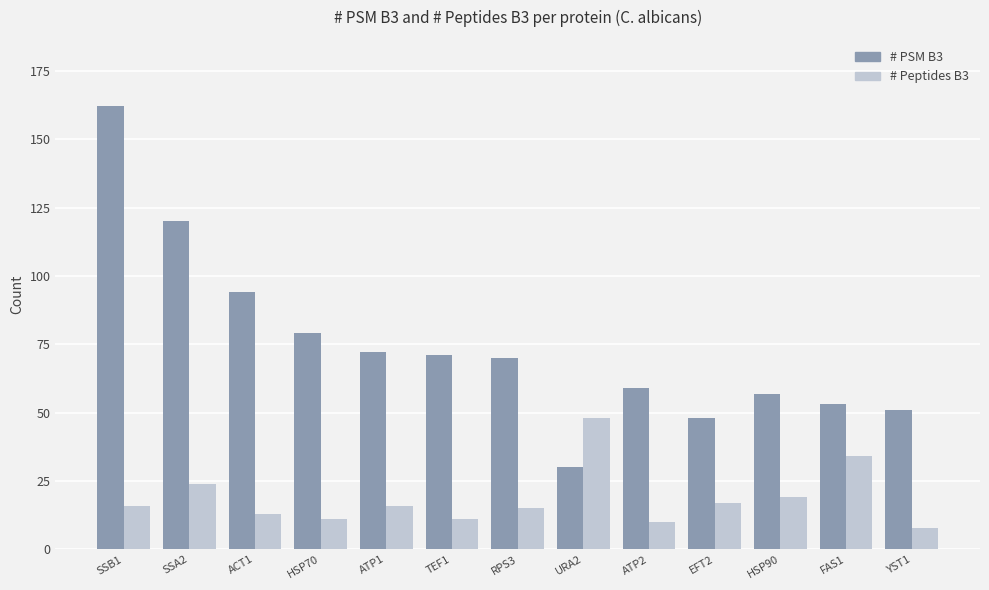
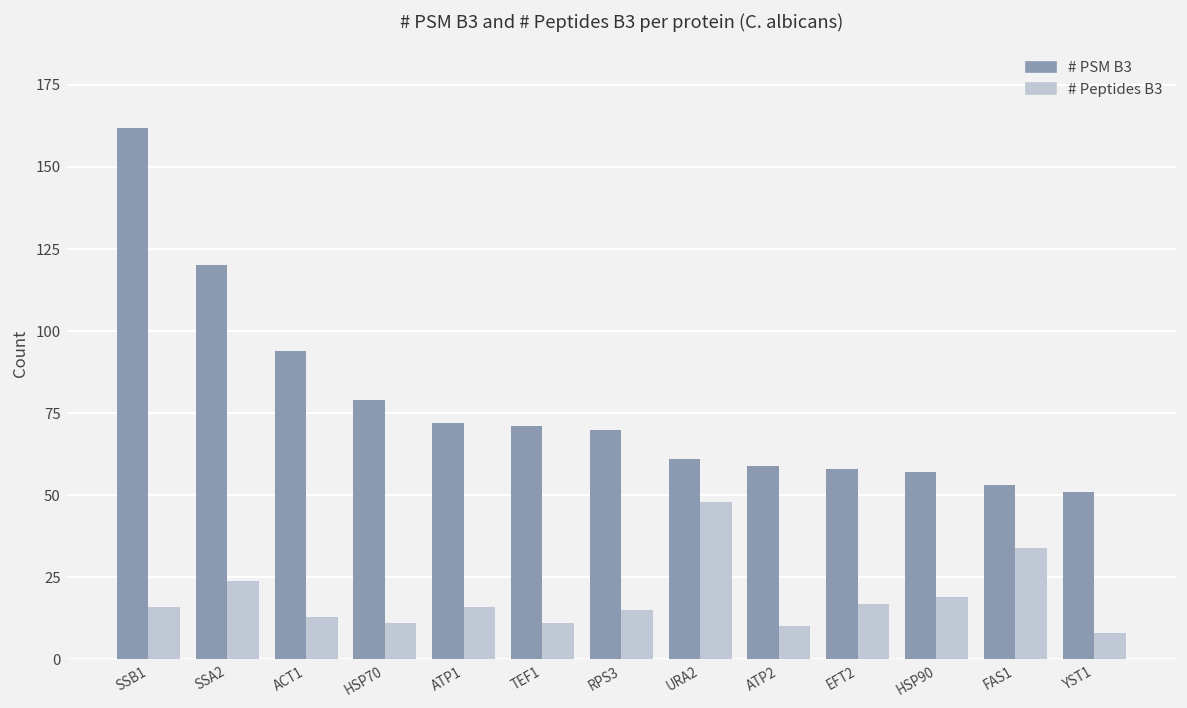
# PSM B3, URA2: 30 -> 61
# PSM B3, EFT2: 48 -> 58
